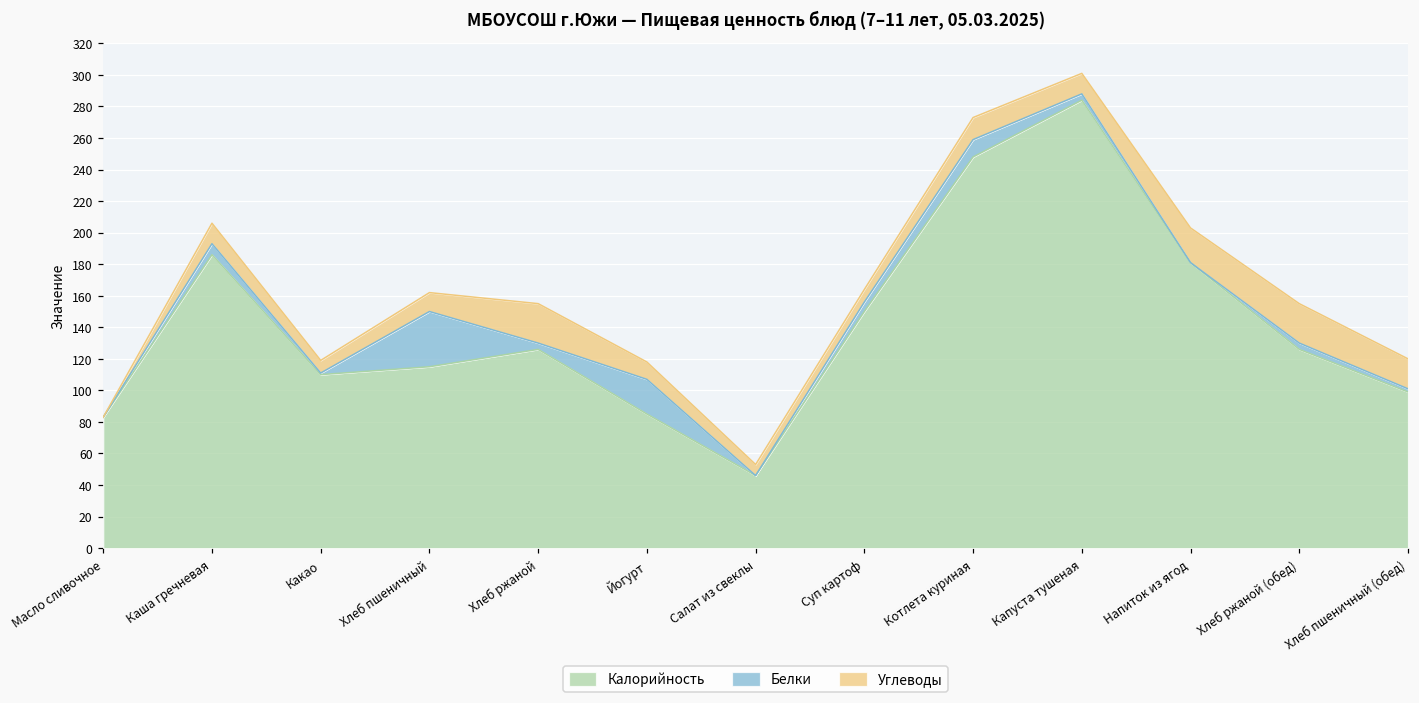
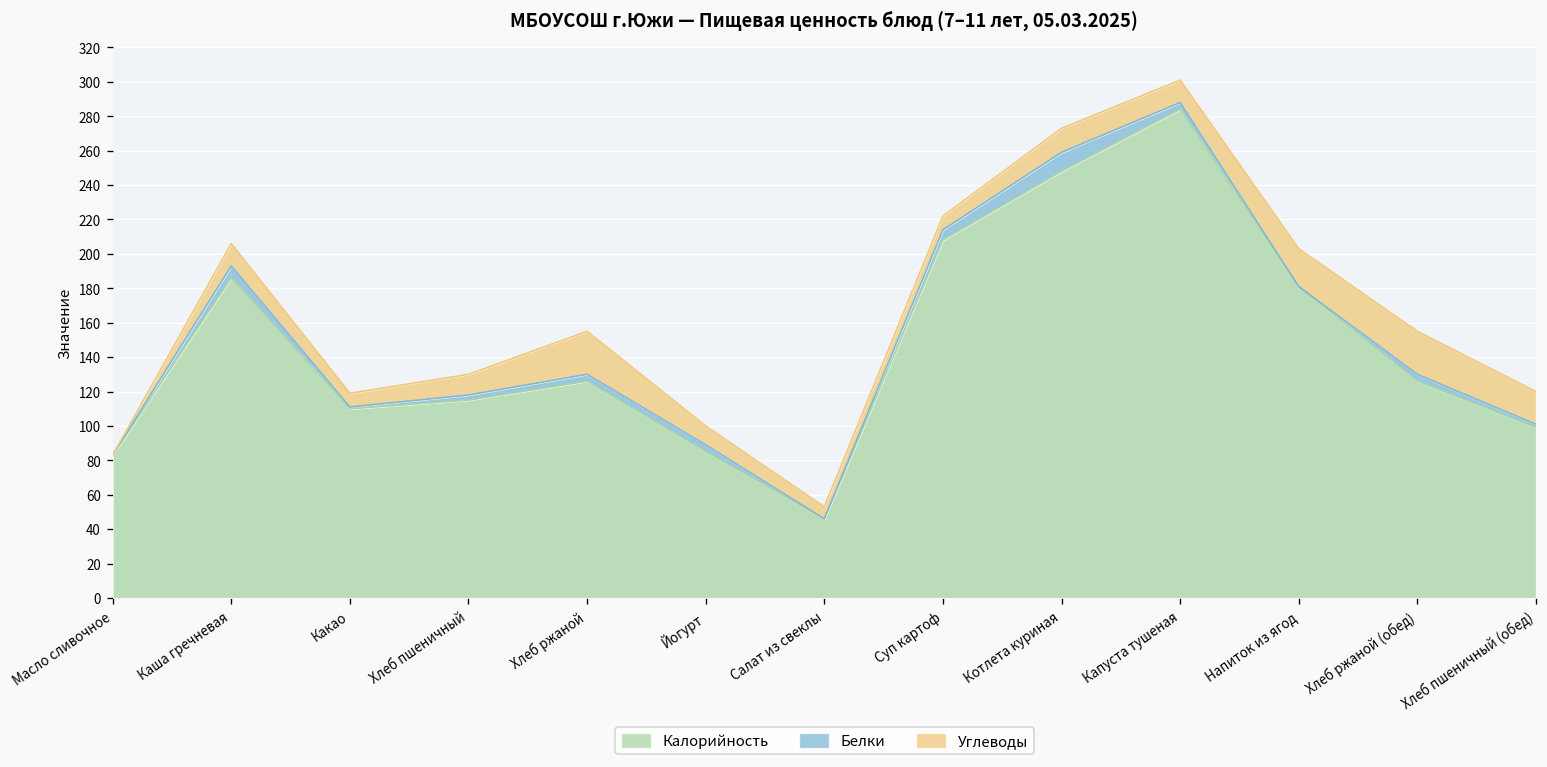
Белки, Хлеб пшеничный: 35 -> 3
Белки, Йогурт: 22 -> 4
Калорийность, Суп картоф: 150 -> 208
